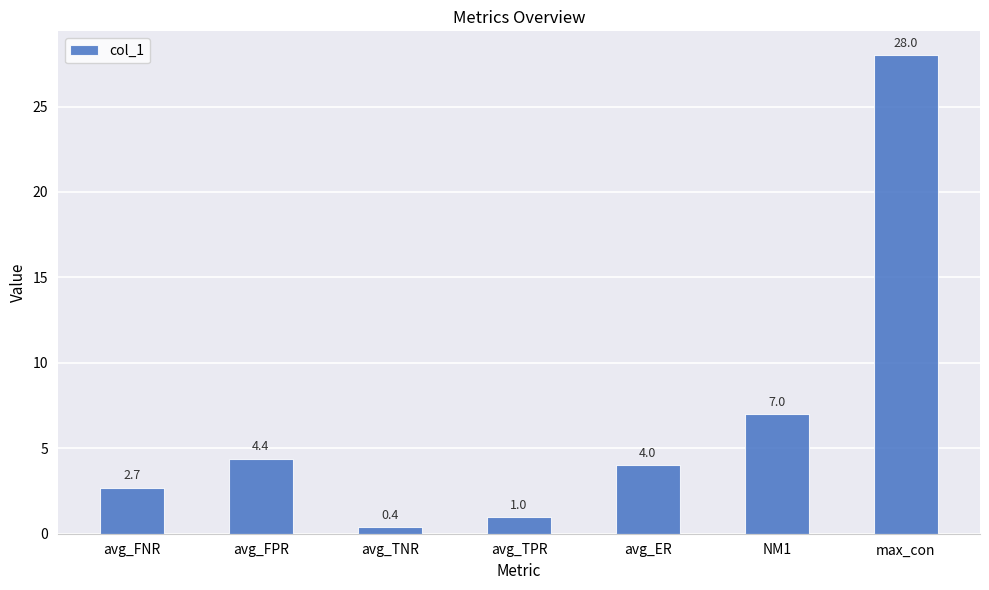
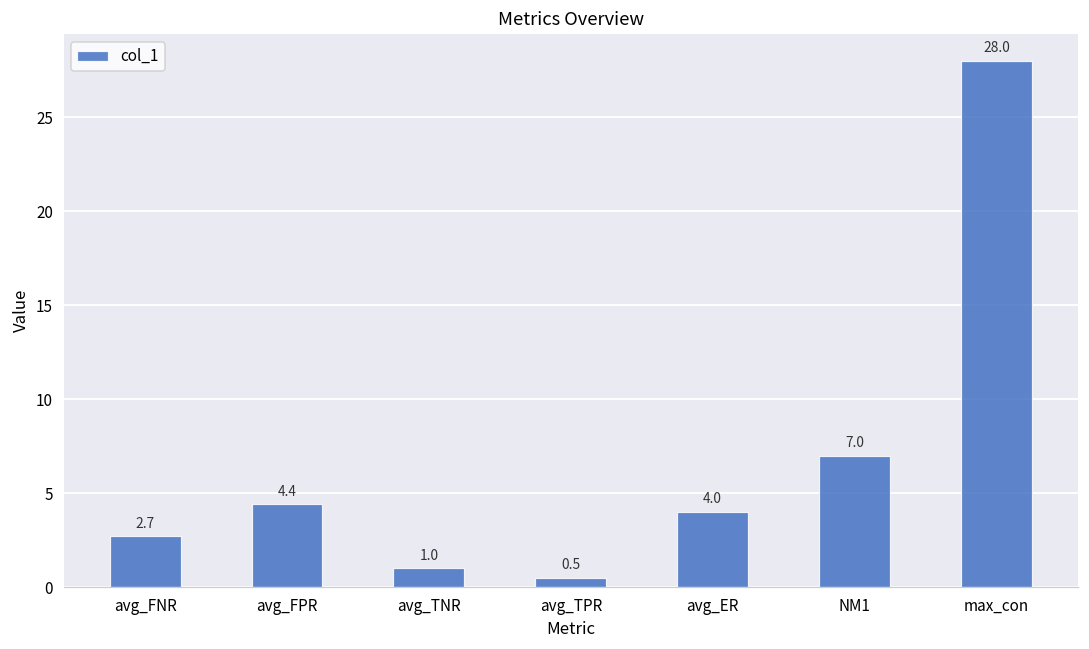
avg_TNR: 0.4 -> 1.0
avg_TPR: 1.0 -> 0.5
